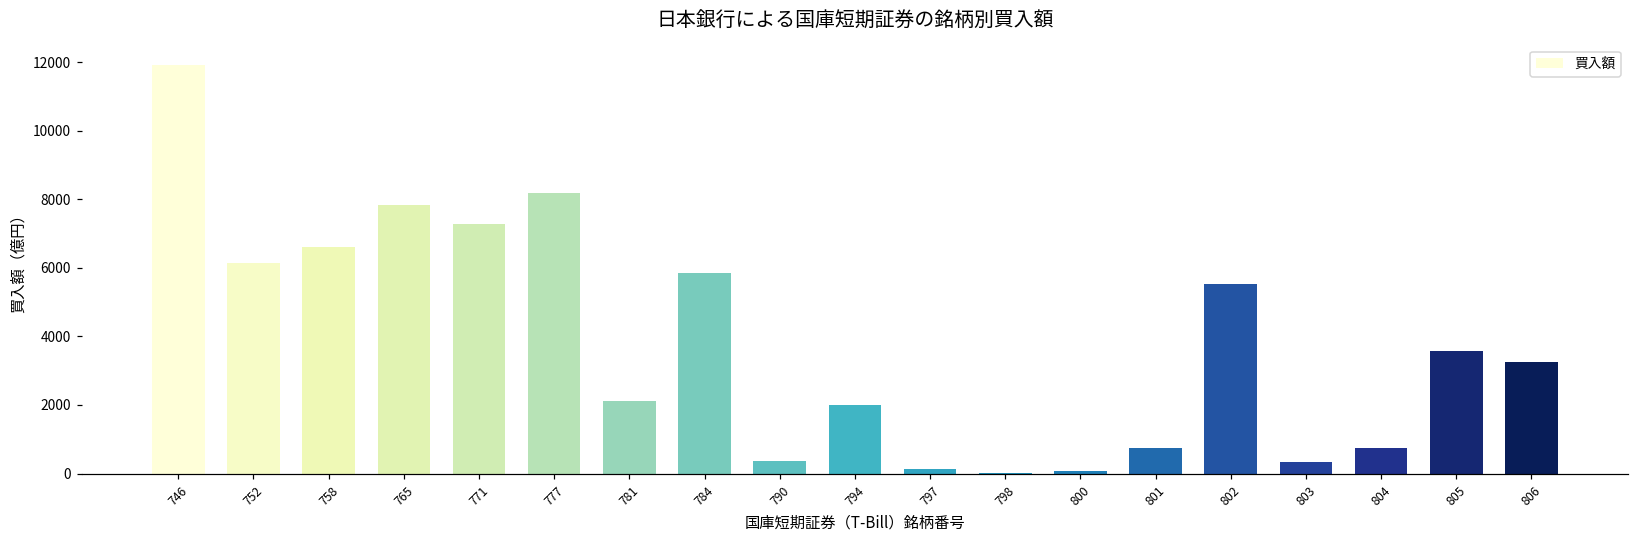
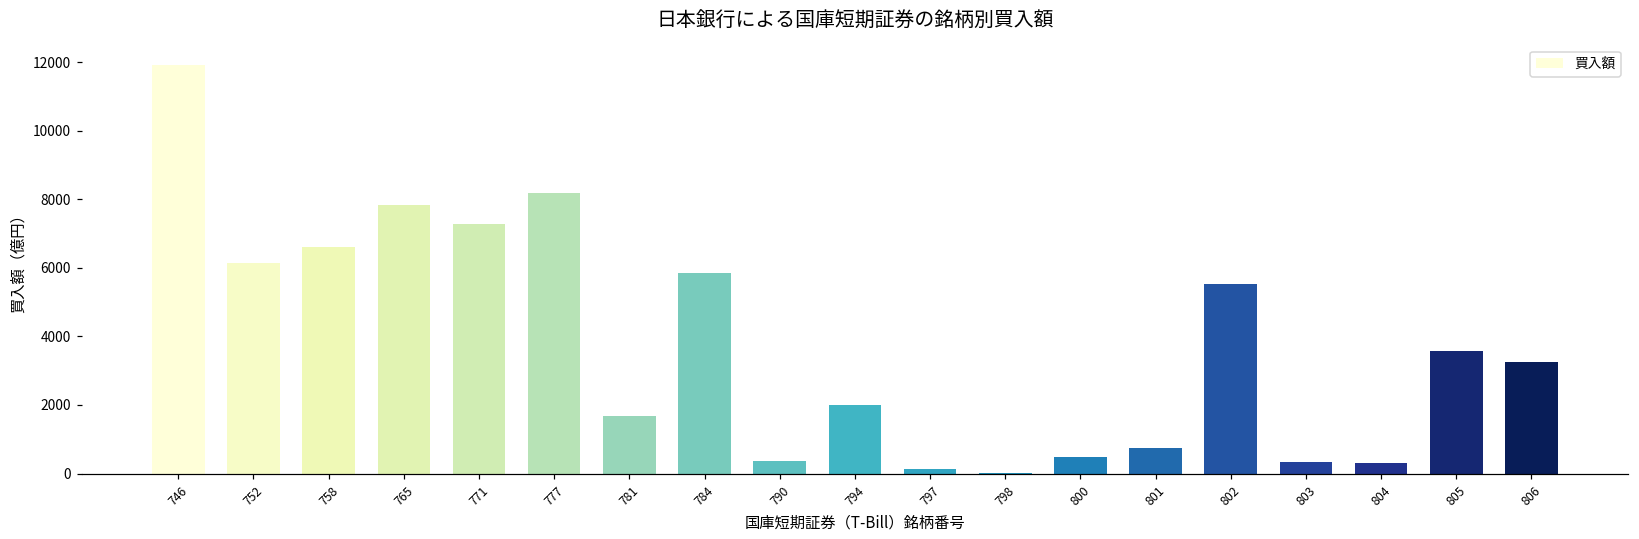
781: 2100 -> 1700
800: 100 -> 500
804: 700 -> 300
